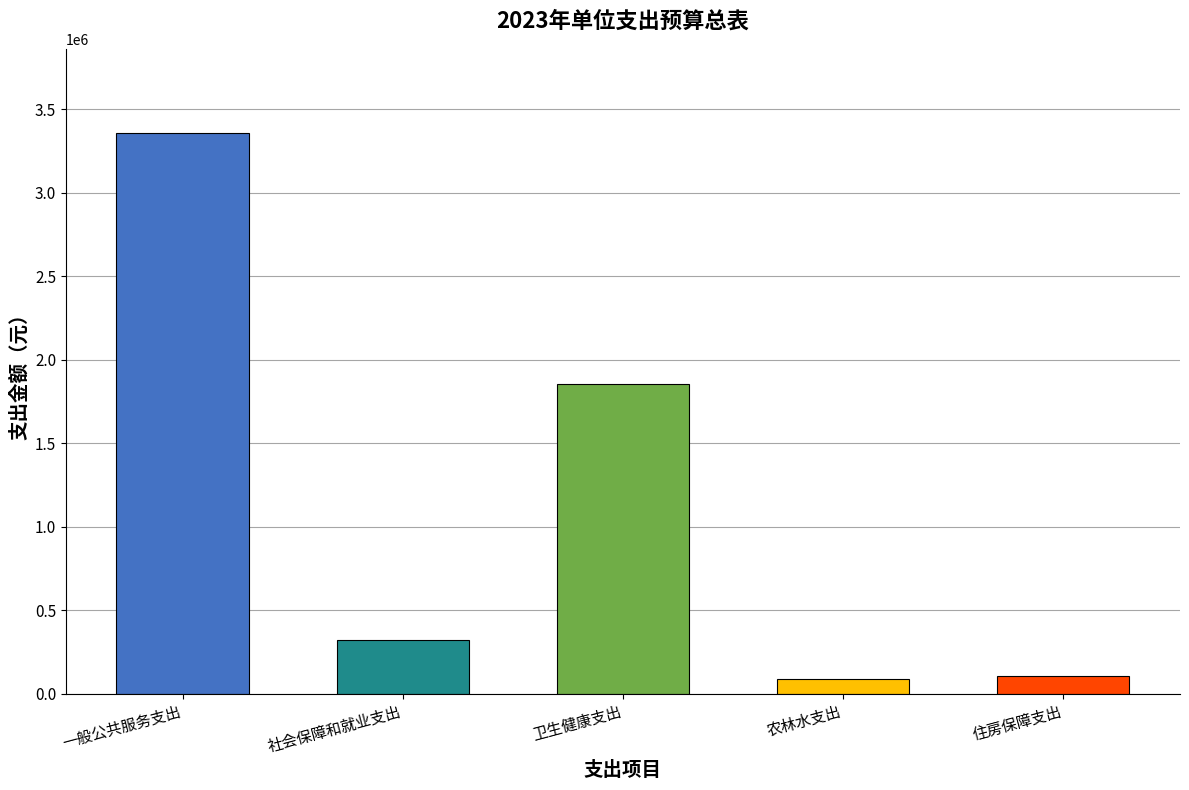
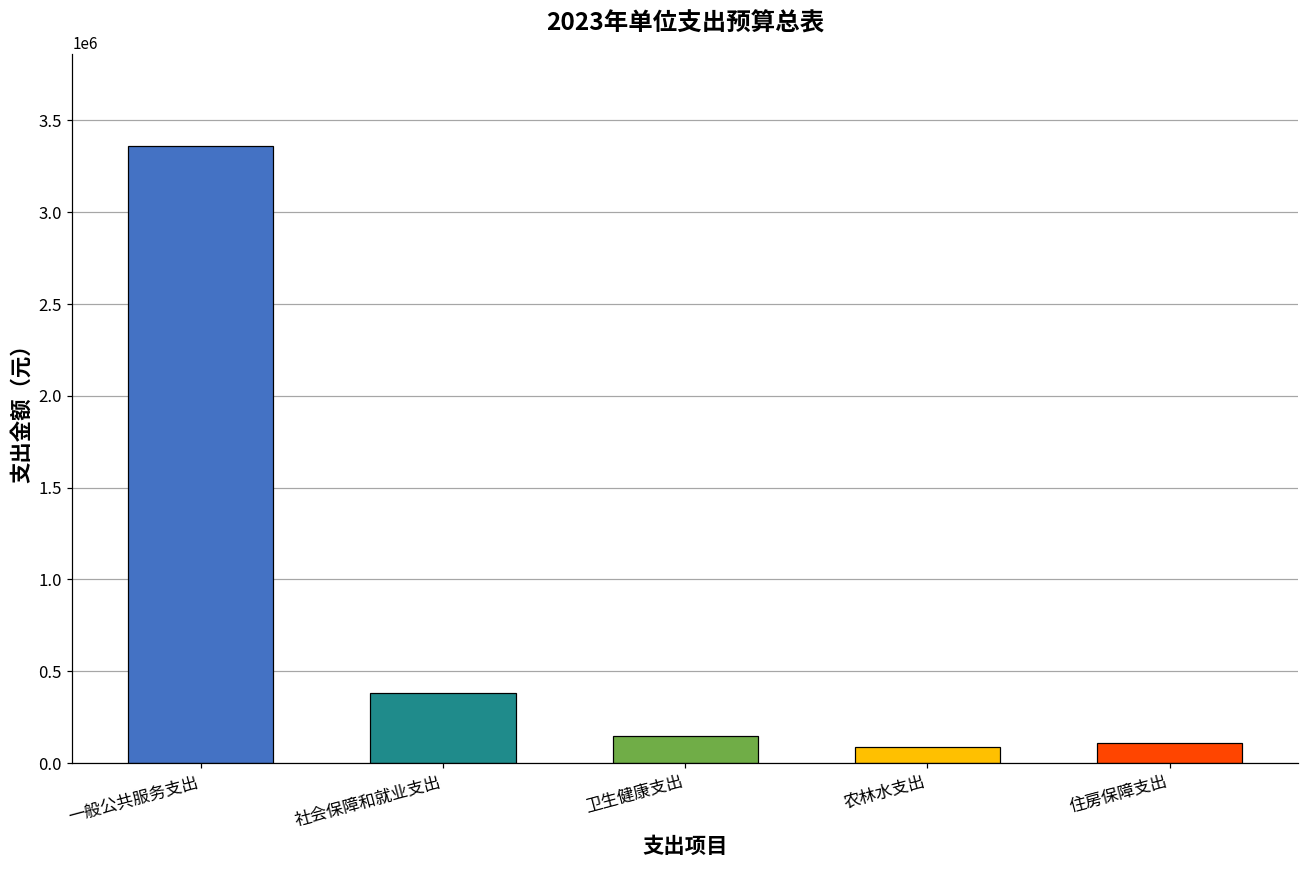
社会保障和就业支出: 320000 -> 380000
卫生健康支出: 1850000 -> 150000
